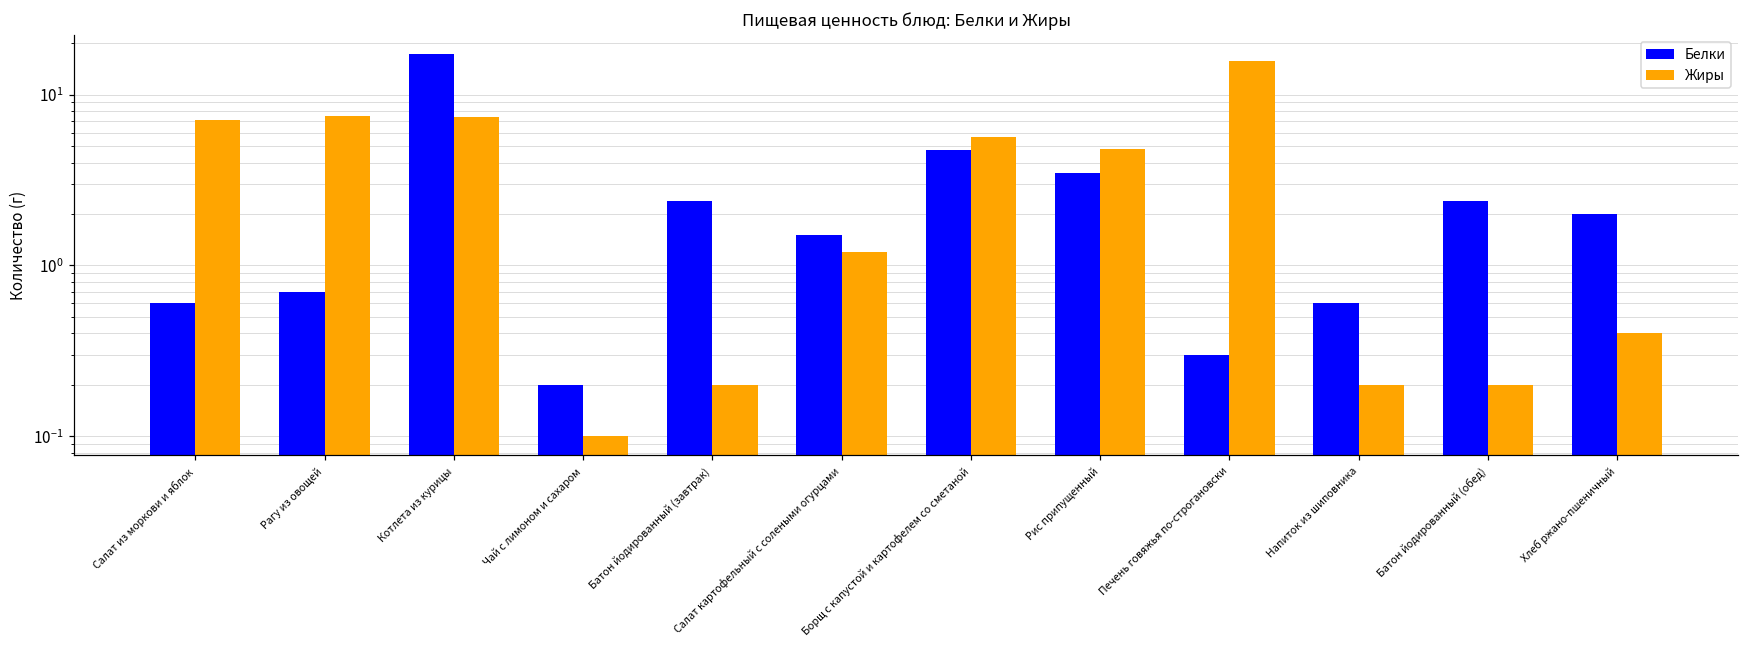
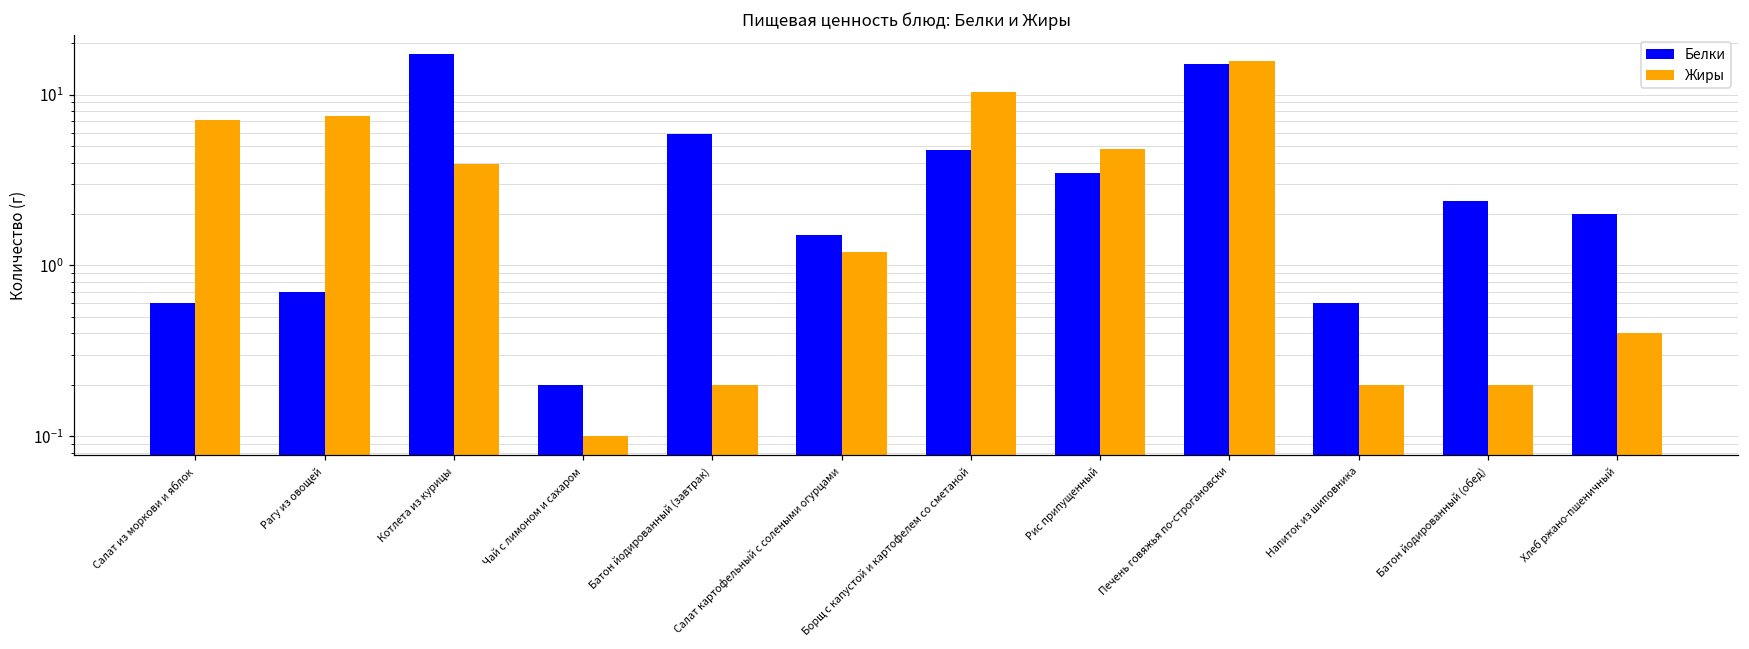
Жиры, Котлета из курицы: 7 -> 3.9
Белки, Батон йодированный (завтрак): 2.4 -> 5.9
Жиры, Борщ с капустой и картофелем со сметаной: 5.7 -> 10
Белки, Печень говяжья по-строгановски: 0.3 -> 15
